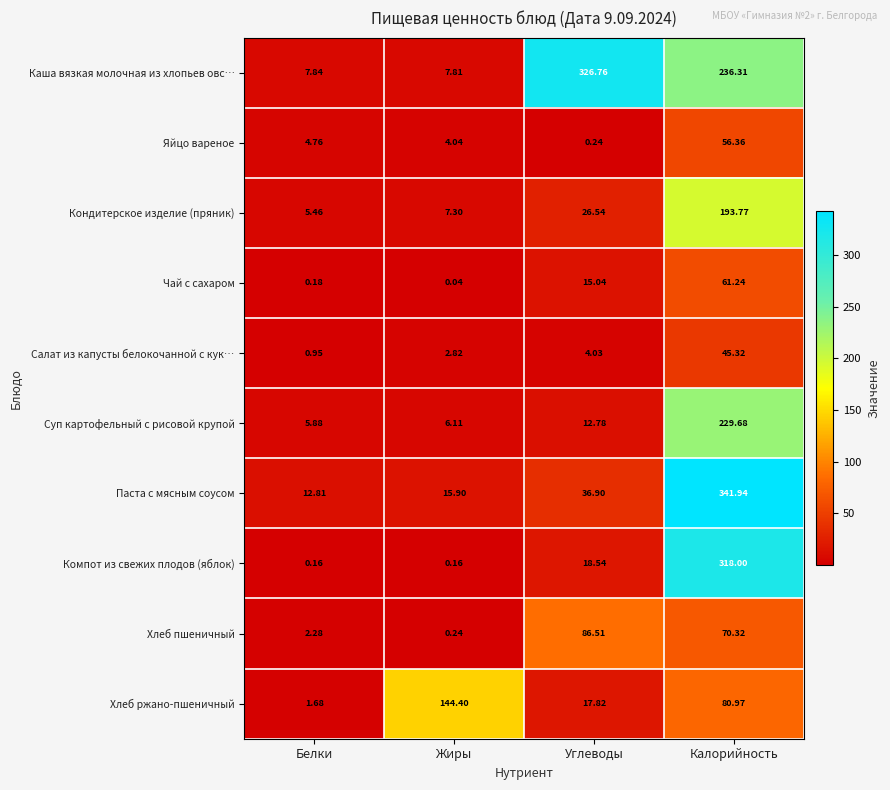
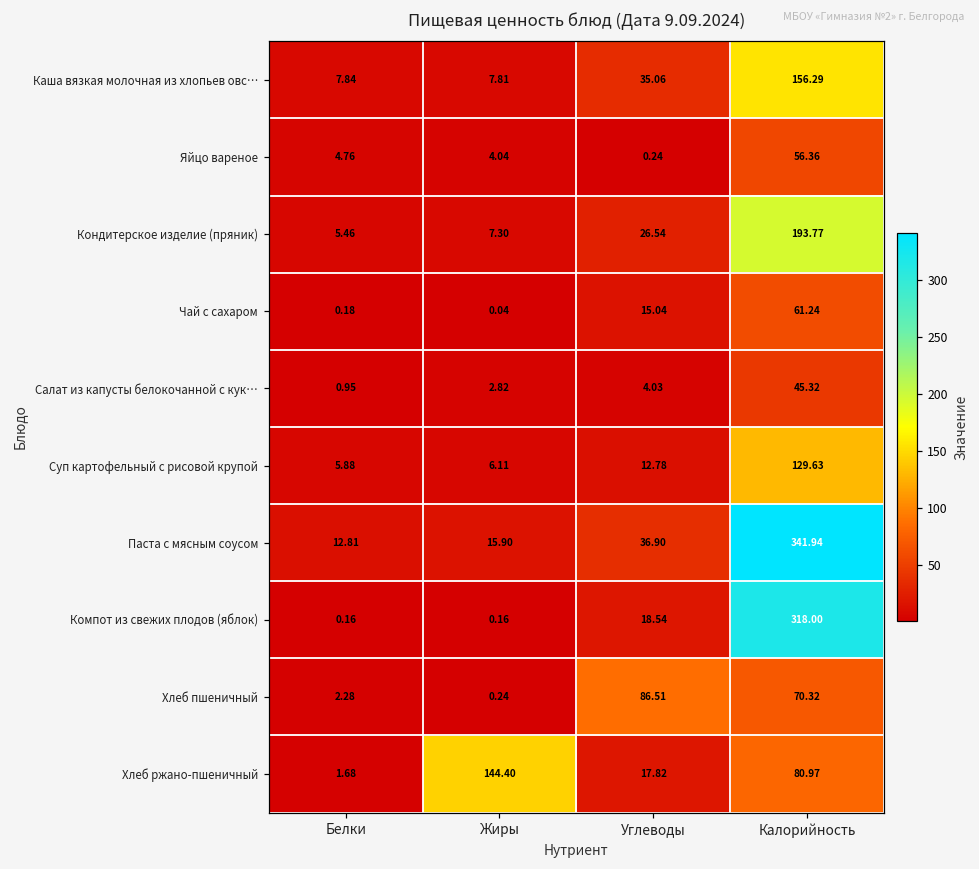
Каша вязкая молочная из хлопьев овс…, Углеводы: 326.76 -> 35.06
Каша вязкая молочная из хлопьев овс…, Калорийность: 236.31 -> 156.29
Суп картофельный с рисовой крупой, Калорийность: 229.68 -> 129.63
